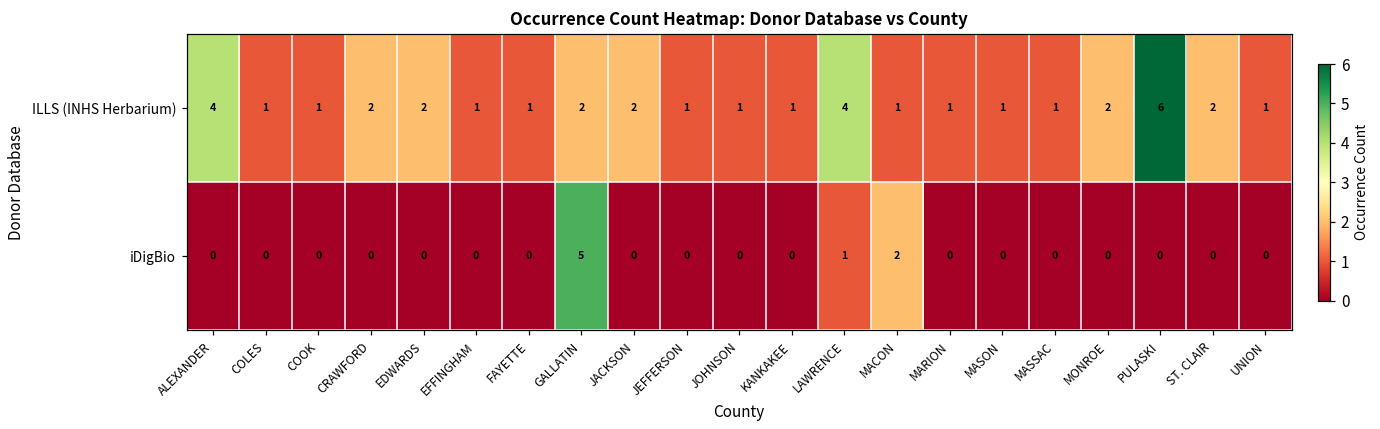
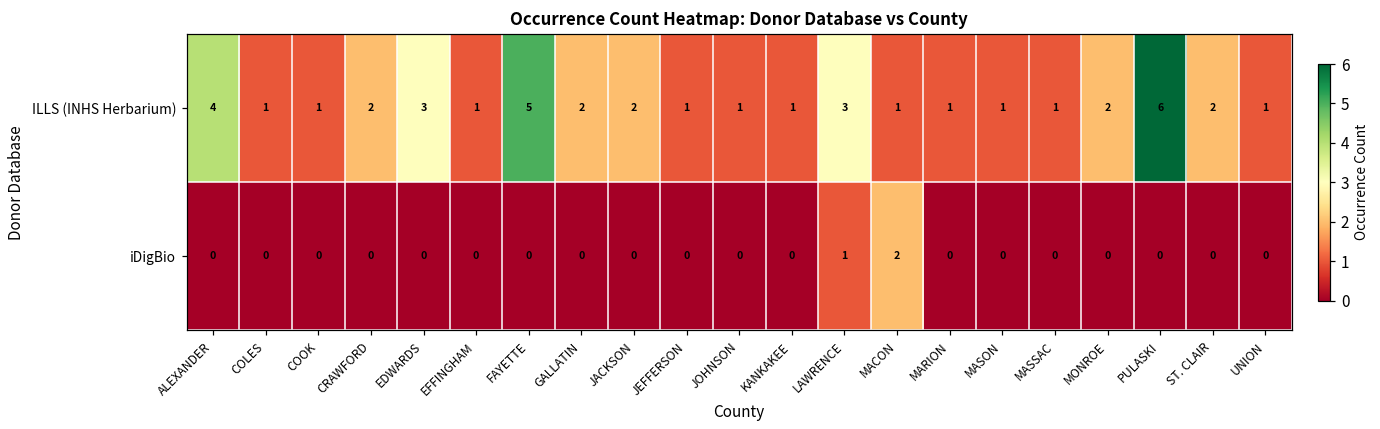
ILLS (INHS Herbarium), EDWARDS: 2 -> 3
ILLS (INHS Herbarium), FAYETTE: 1 -> 5
ILLS (INHS Herbarium), LAWRENCE: 4 -> 3
iDigBio, GALLATIN: 5 -> 0
